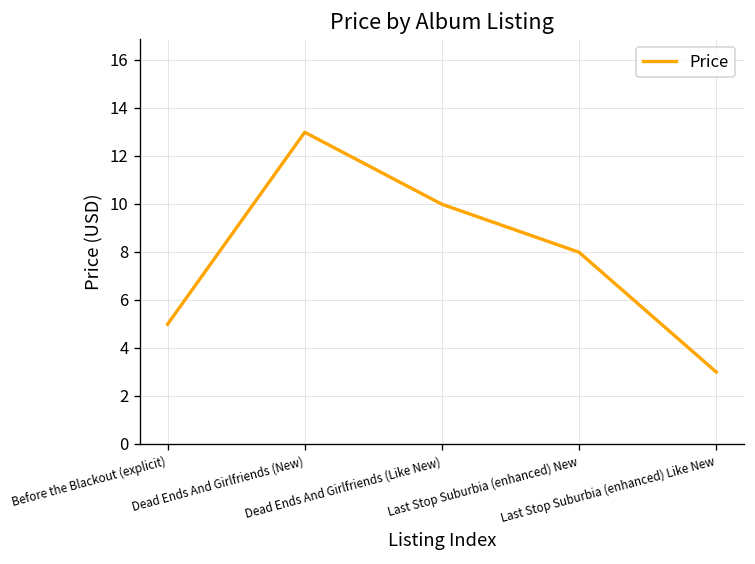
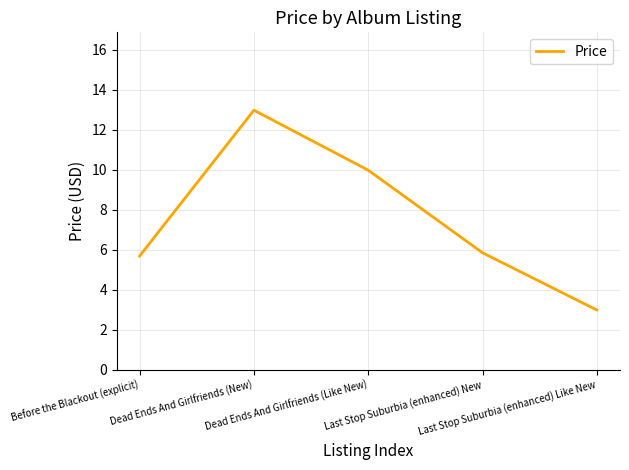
Before the Blackout (explicit): 5.0 -> 5.7
Last Stop Suburbia (enhanced) New: 8.0 -> 5.9
